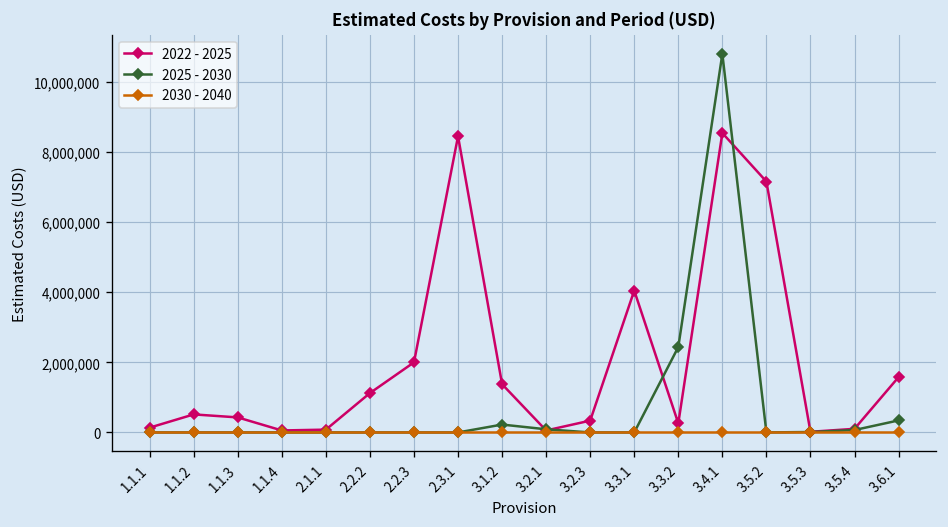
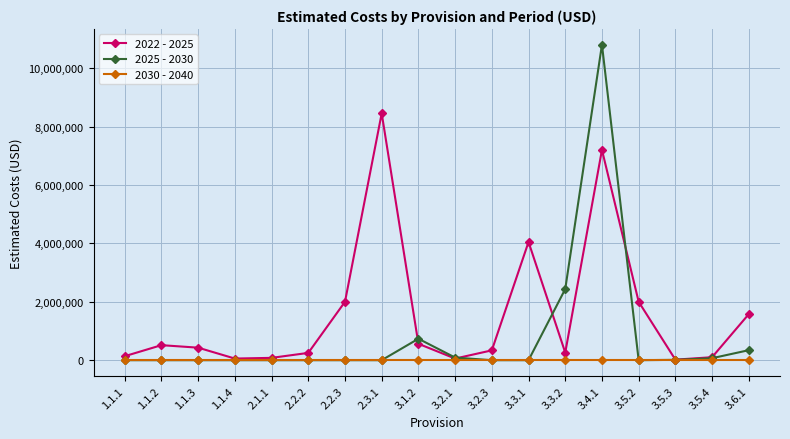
2022 - 2025, 2.2.2: 1,100,000 -> 300,000
2022 - 2025, 3.1.2: 1,400,000 -> 600,000
2025 - 2030, 3.1.2: 200,000 -> 700,000
2022 - 2025, 3.4.1: 8,500,000 -> 7,200,000
2022 - 2025, 3.5.2: 7,200,000 -> 2,000,000
